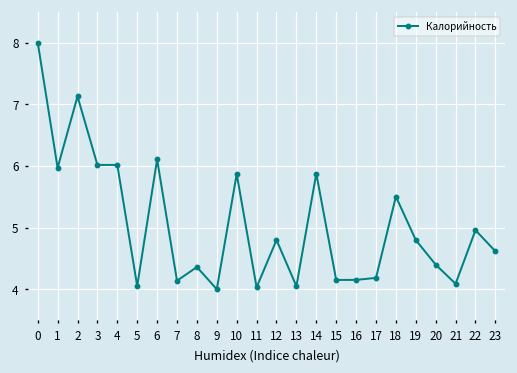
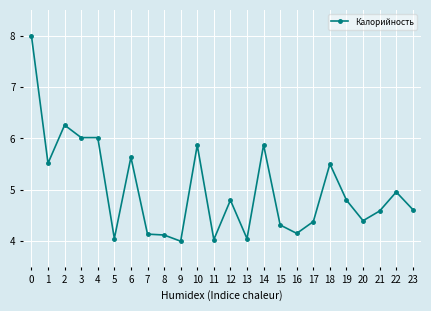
1: 6.0 -> 5.5
2: 7.1 -> 6.3
6: 6.1 -> 5.6
8: 4.4 -> 4.1
15: 4.2 -> 4.3
17: 4.2 -> 4.4
21: 4.1 -> 4.6
